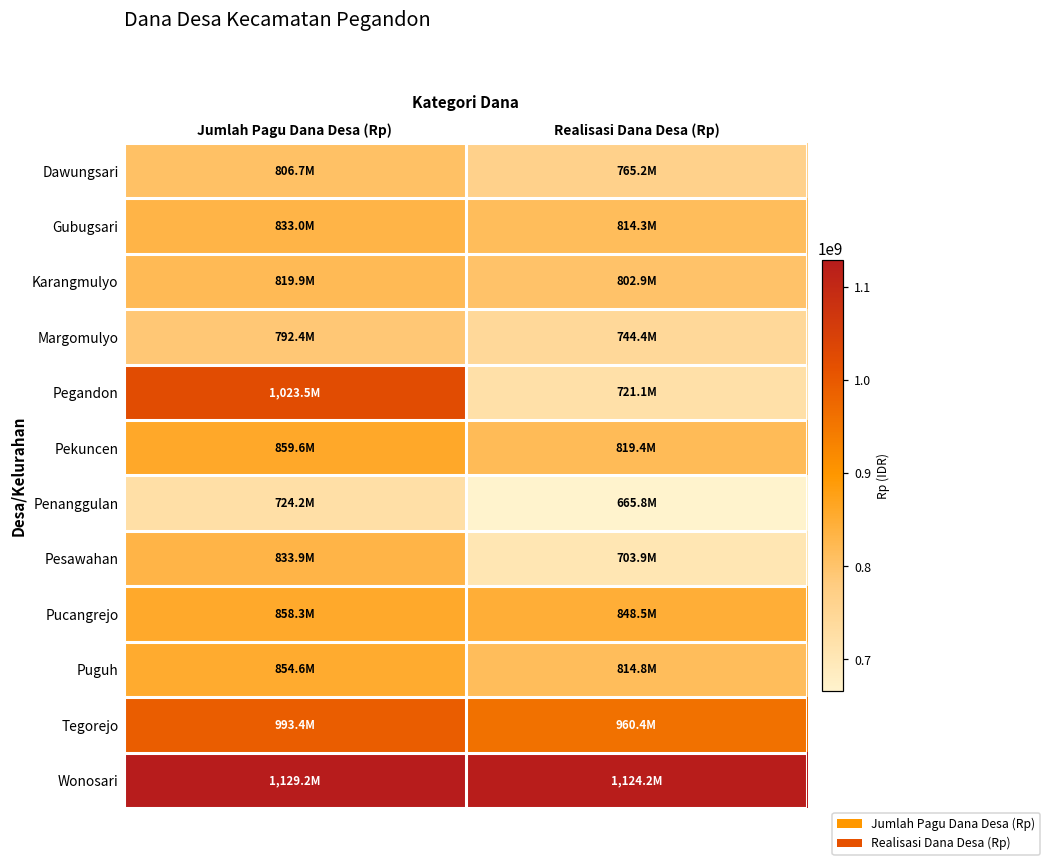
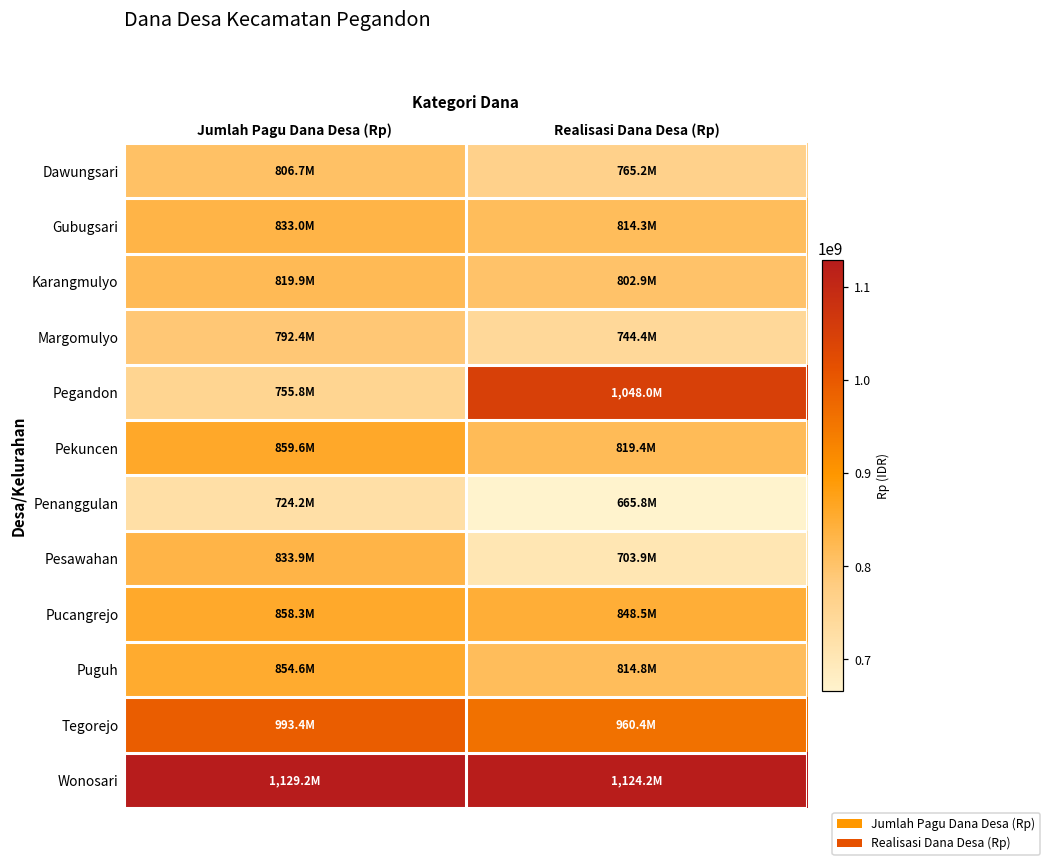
Pegandon, Jumlah Pagu Dana Desa (Rp): 1,023.5M -> 755.8M
Pegandon, Realisasi Dana Desa (Rp): 721.1M -> 1,048.0M
